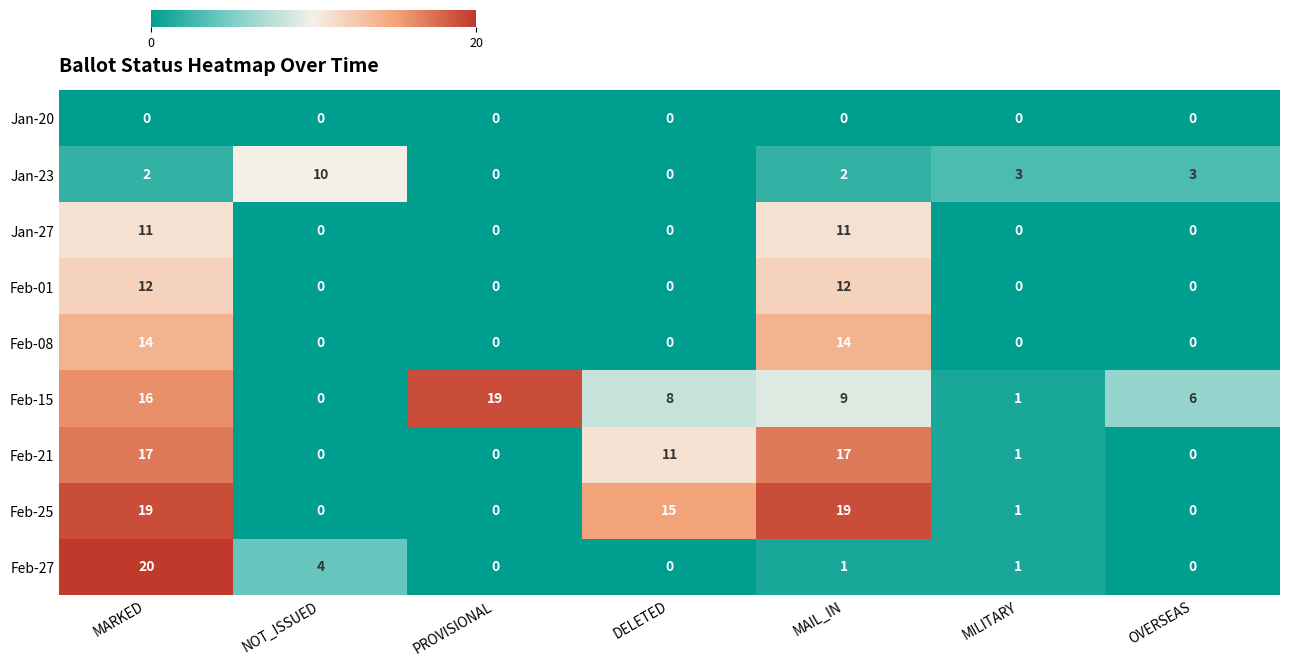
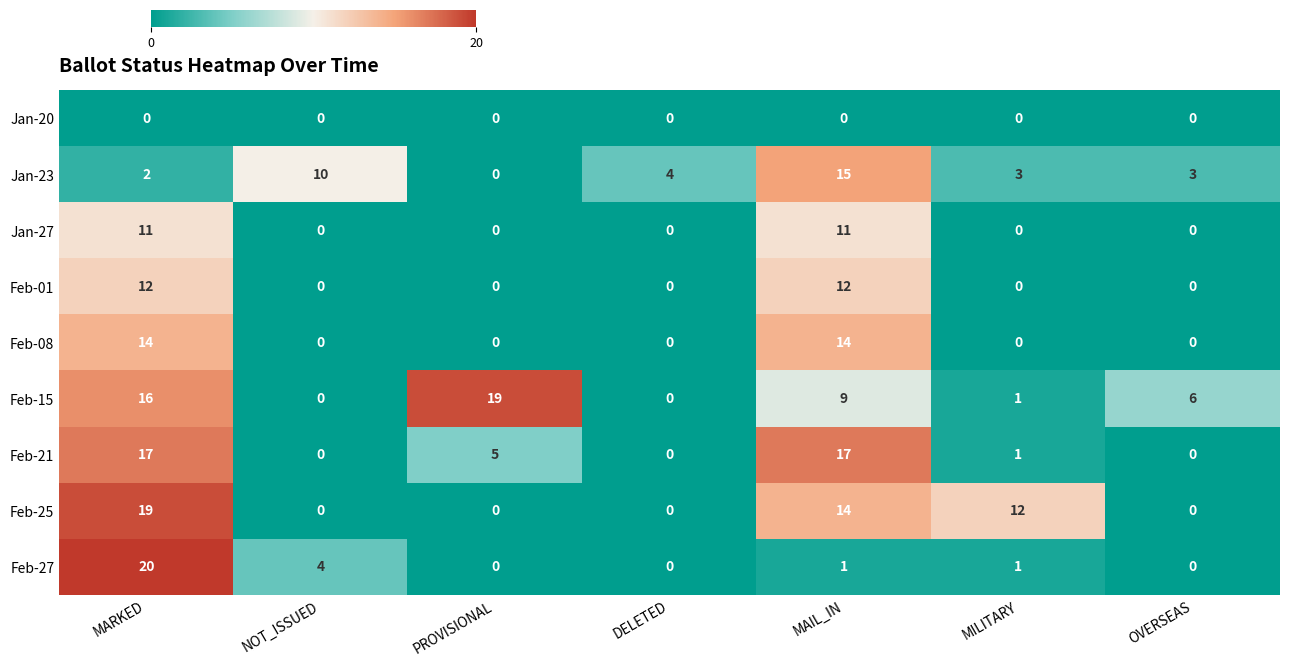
Jan-23, DELETED: 0 -> 4
Jan-23, MAIL_IN: 2 -> 15
Feb-15, DELETED: 8 -> 0
Feb-21, PROVISIONAL: 0 -> 5
Feb-21, DELETED: 11 -> 0
Feb-25, DELETED: 15 -> 0
Feb-25, MAIL_IN: 19 -> 14
Feb-25, MILITARY: 1 -> 12
